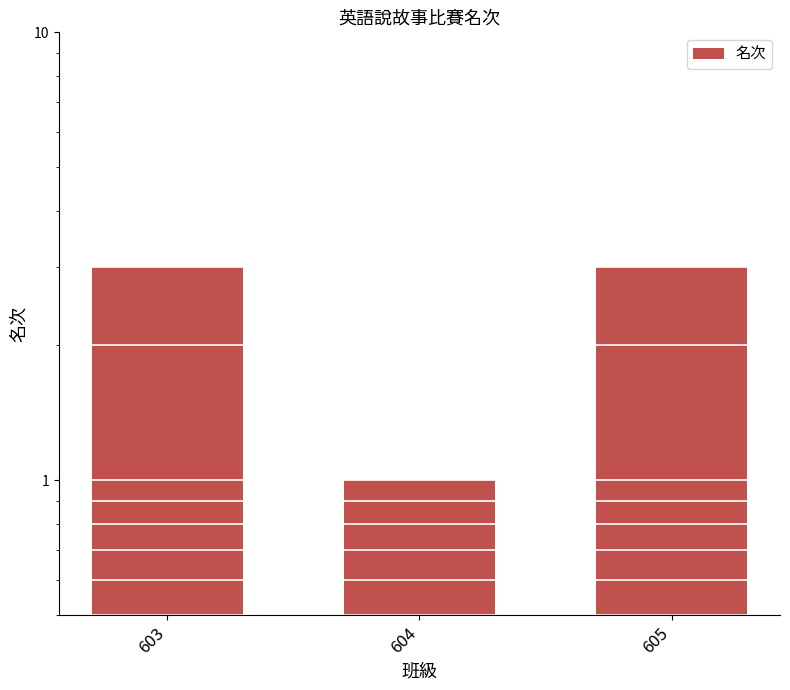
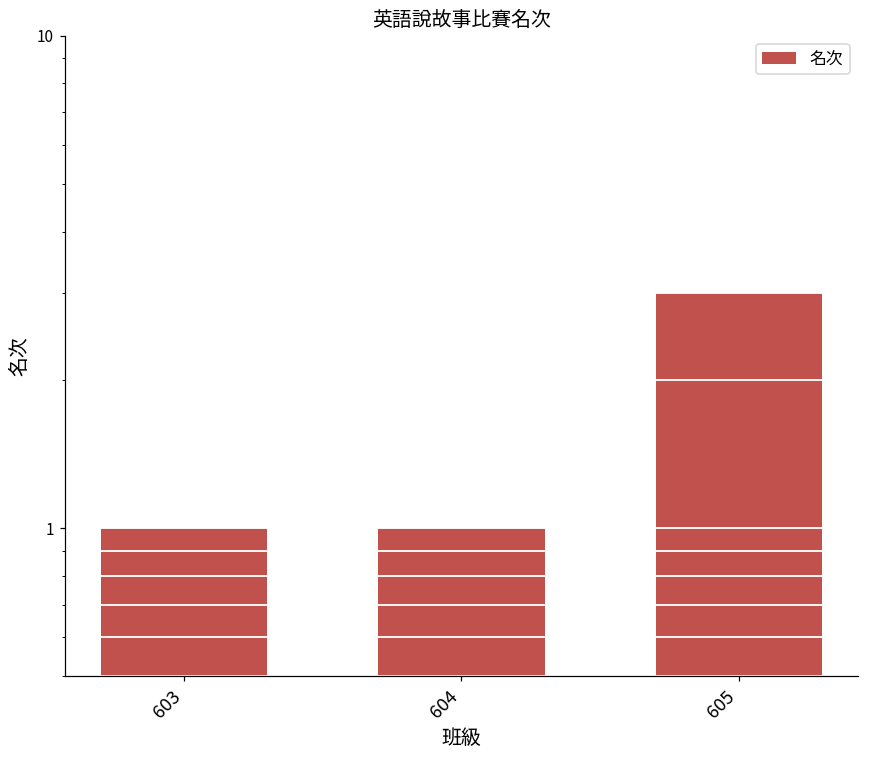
603: 3 -> 1
